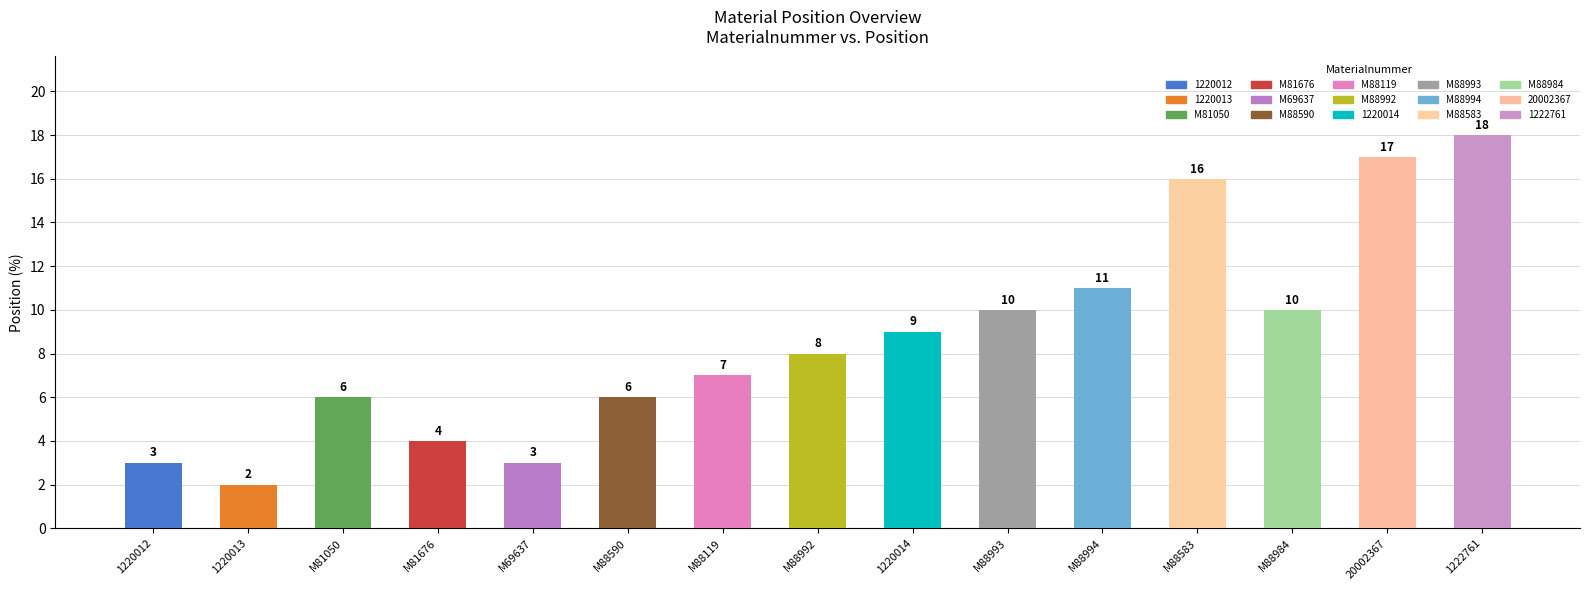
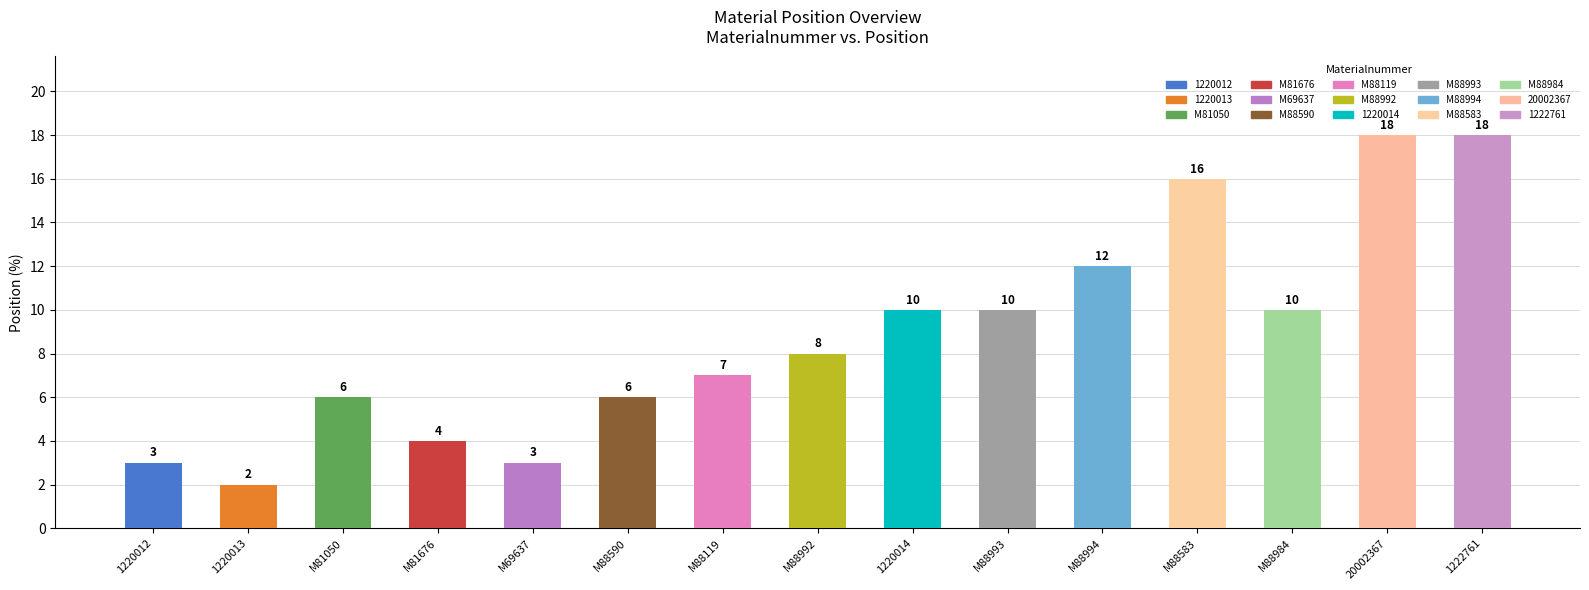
1220014: 9 -> 10
M88994: 11 -> 12
20002367: 17 -> 18
